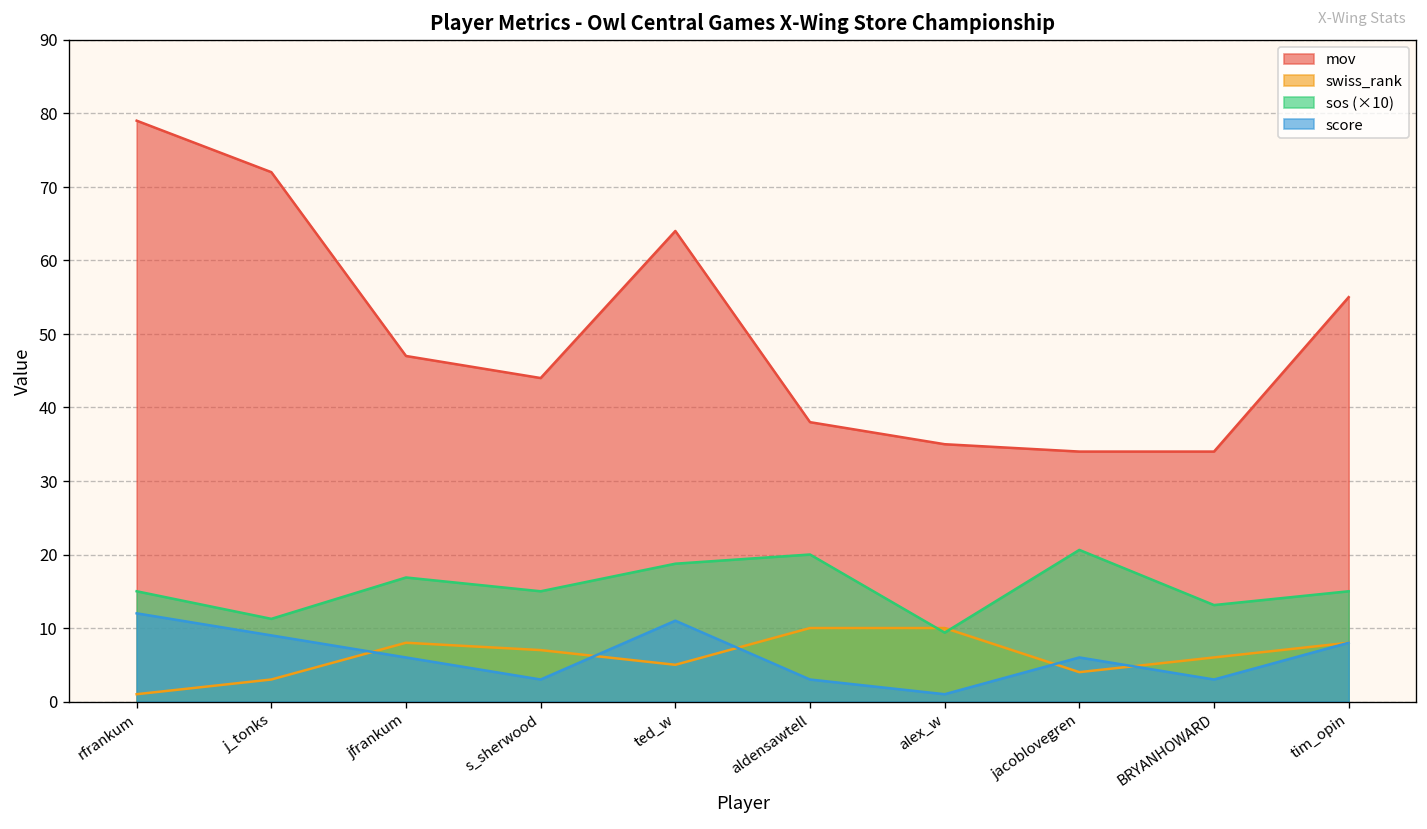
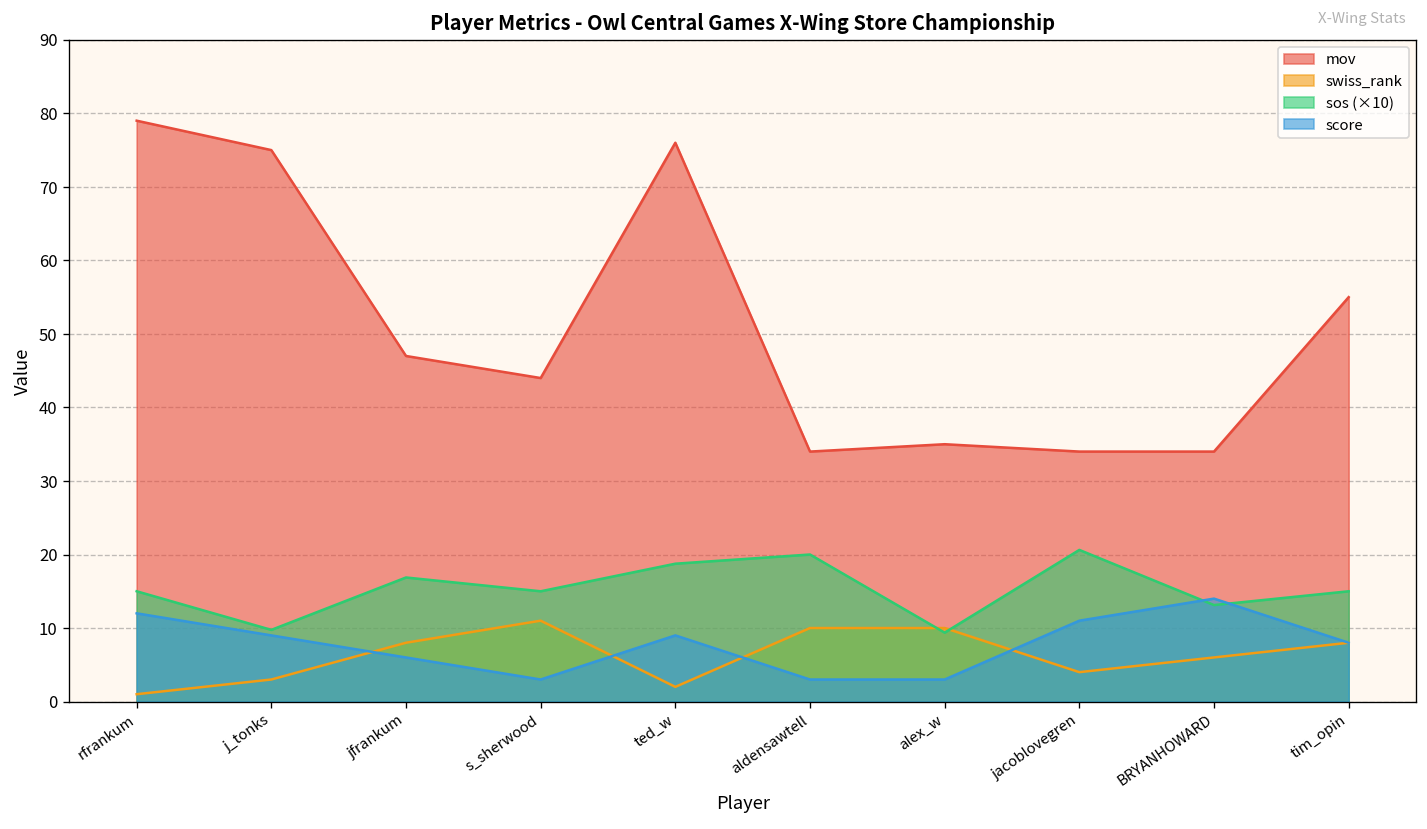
mov, j_tonks: 72 -> 75
sos (×10), j_tonks: 11 -> 10
swiss_rank, s_sherwood: 7 -> 11
mov, ted_w: 64 -> 76
swiss_rank, ted_w: 5 -> 2
score, ted_w: 11 -> 9
mov, aldensawtell: 38 -> 34
score, alex_w: 1 -> 3
score, jacoblovegren: 6 -> 11
score, BRYANHOWARD: 3 -> 14
